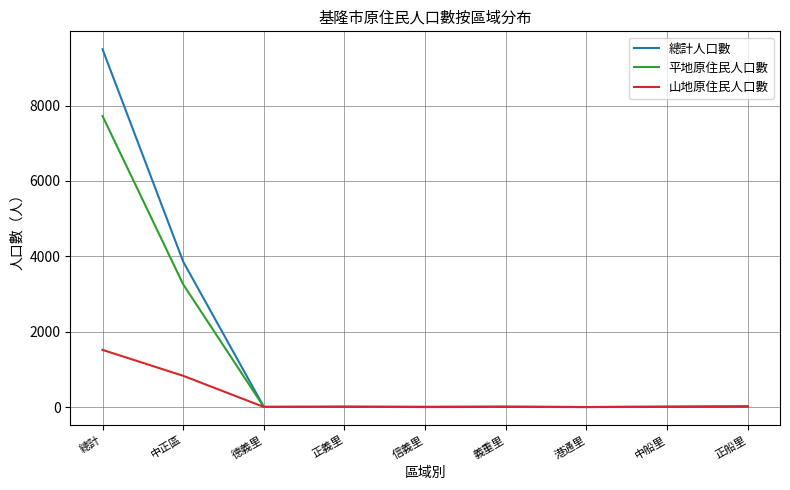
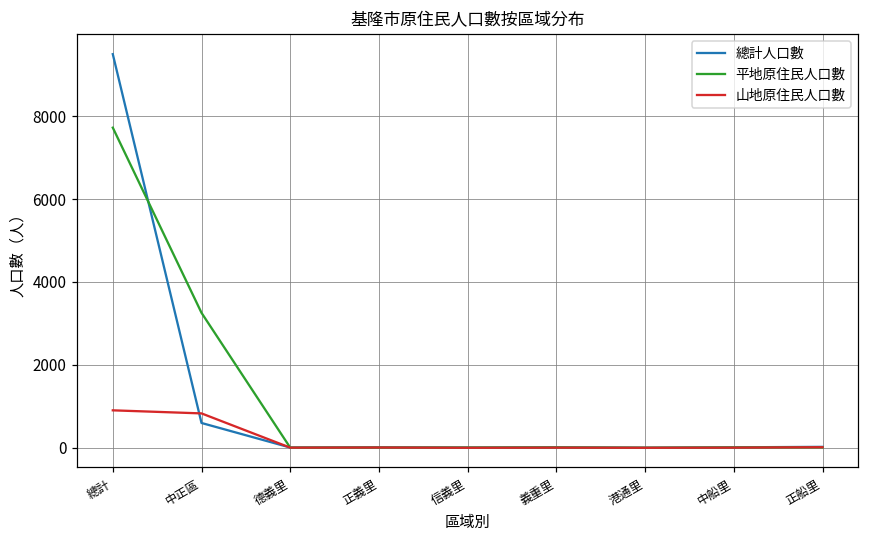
山地原住民人口數, 總計: 1500 -> 900
總計人口數, 中正區: 3900 -> 600
